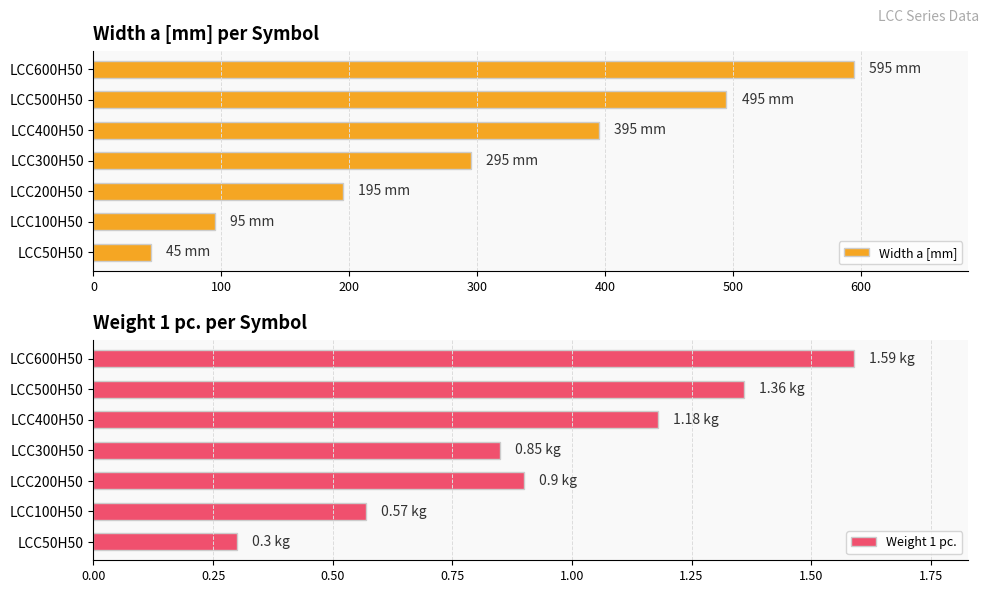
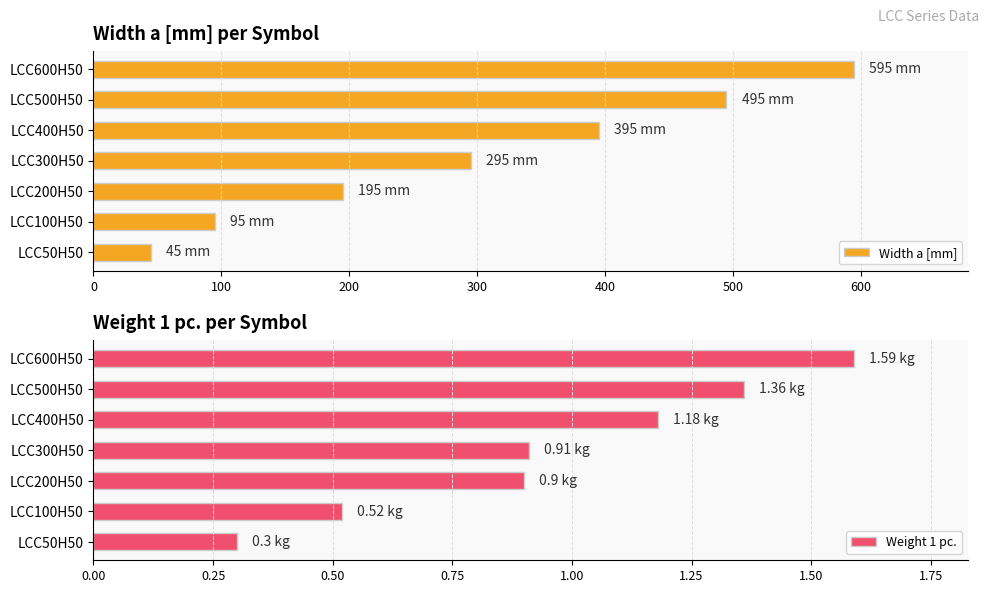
Weight 1 pc. per Symbol, LCC300H50: 0.85 -> 0.91
Weight 1 pc. per Symbol, LCC100H50: 0.57 -> 0.52
